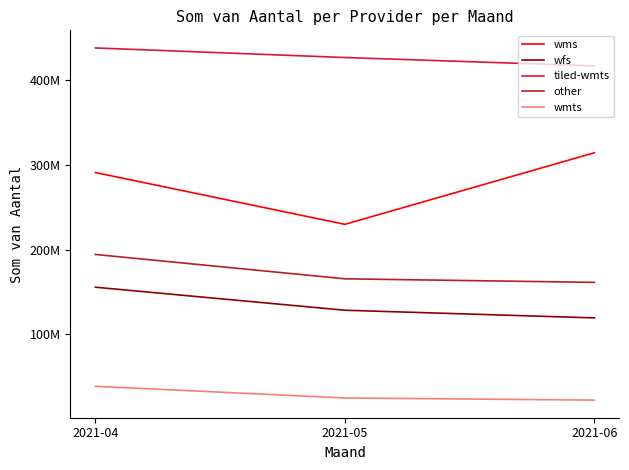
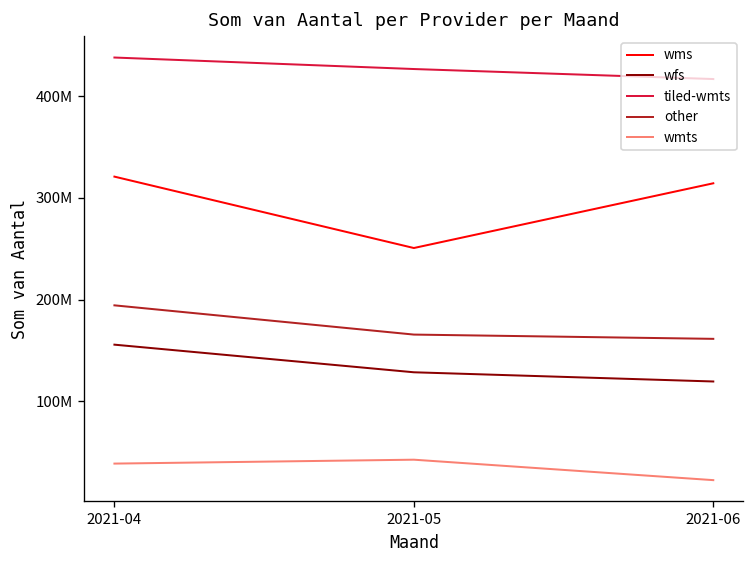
wms, 2021-04: 290000000 -> 320000000
wms, 2021-05: 230000000 -> 250000000
wmts, 2021-05: 20000000 -> 40000000
